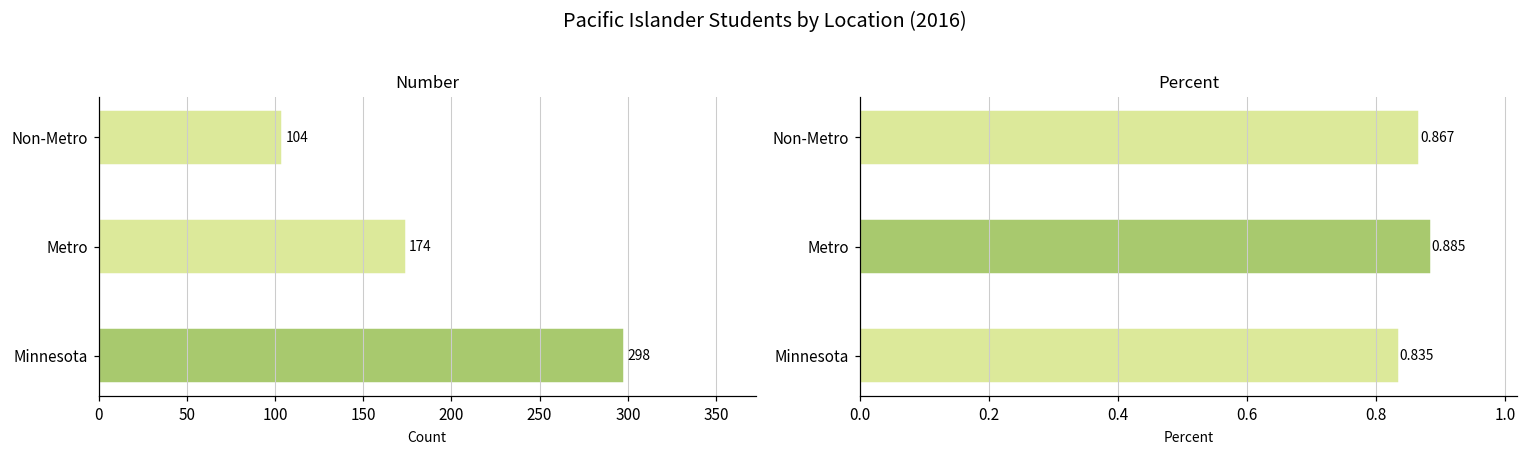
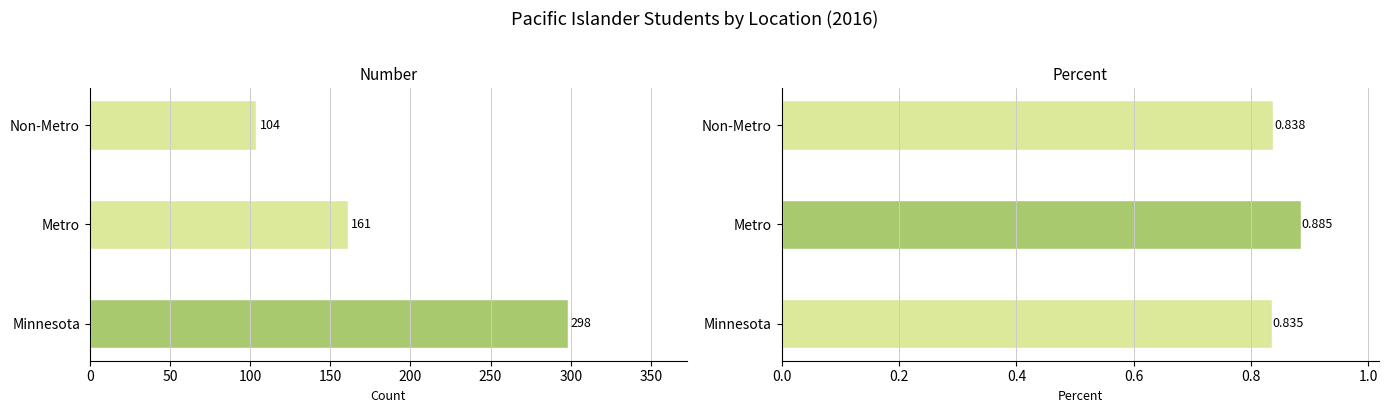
Number, Metro: 174 -> 161
Percent, Non-Metro: 0.867 -> 0.838
